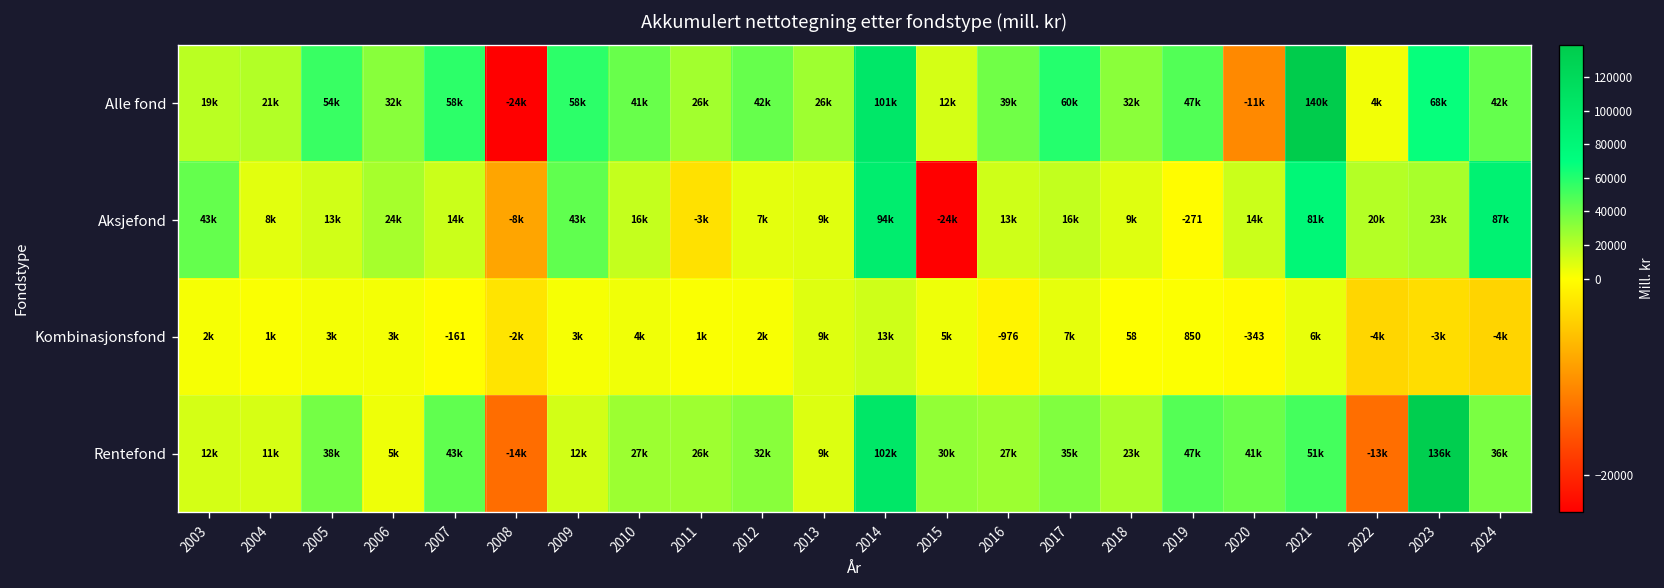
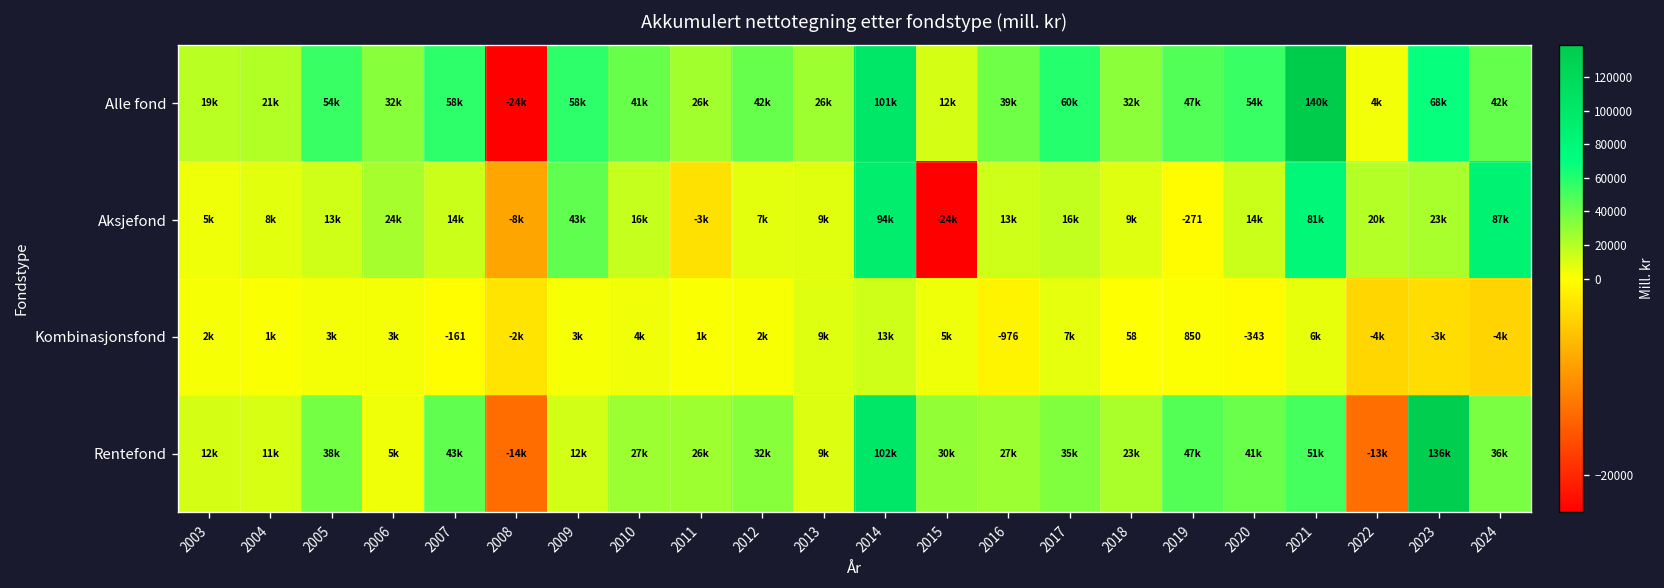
Alle fond, 2020: -11k -> 54k
Aksjefond, 2003: 43k -> 5k
